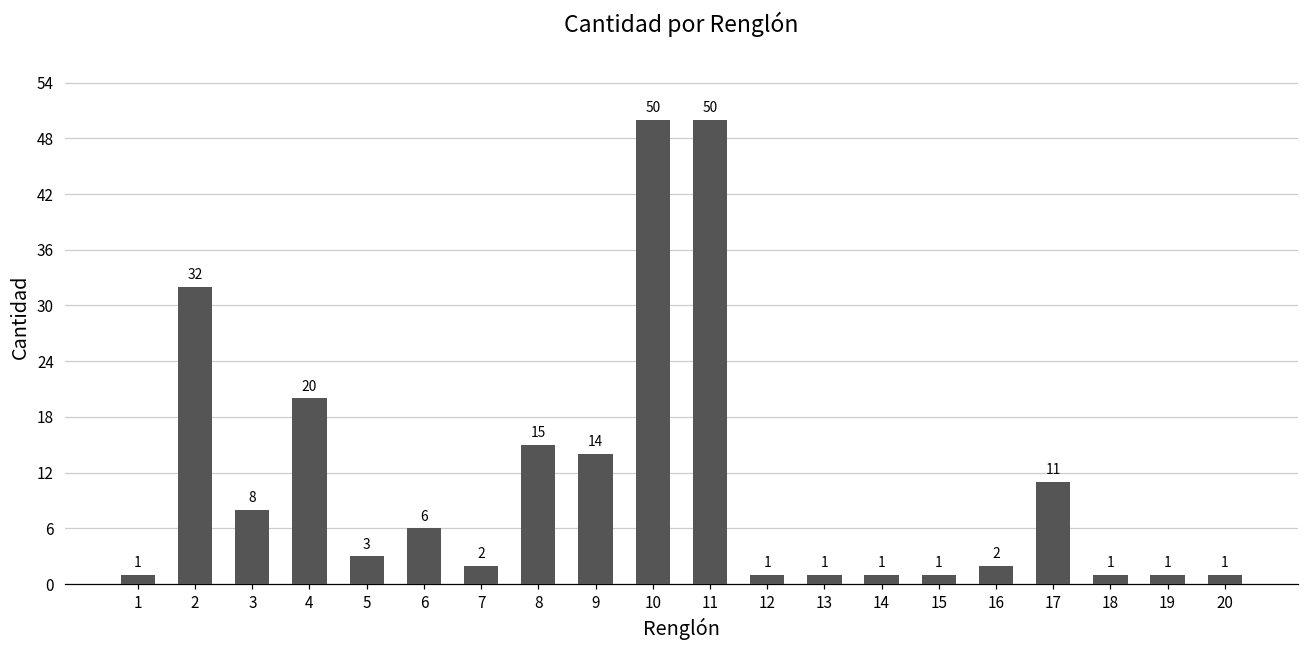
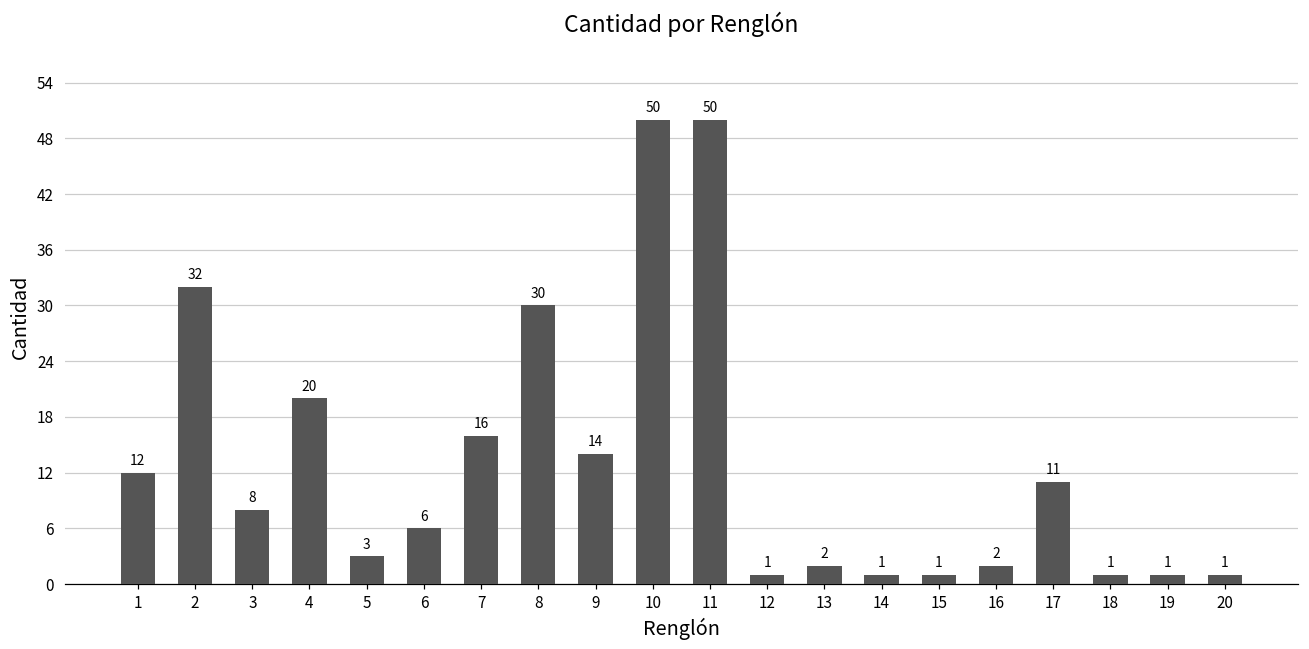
1: 1 -> 12
7: 2 -> 16
8: 15 -> 30
13: 1 -> 2
